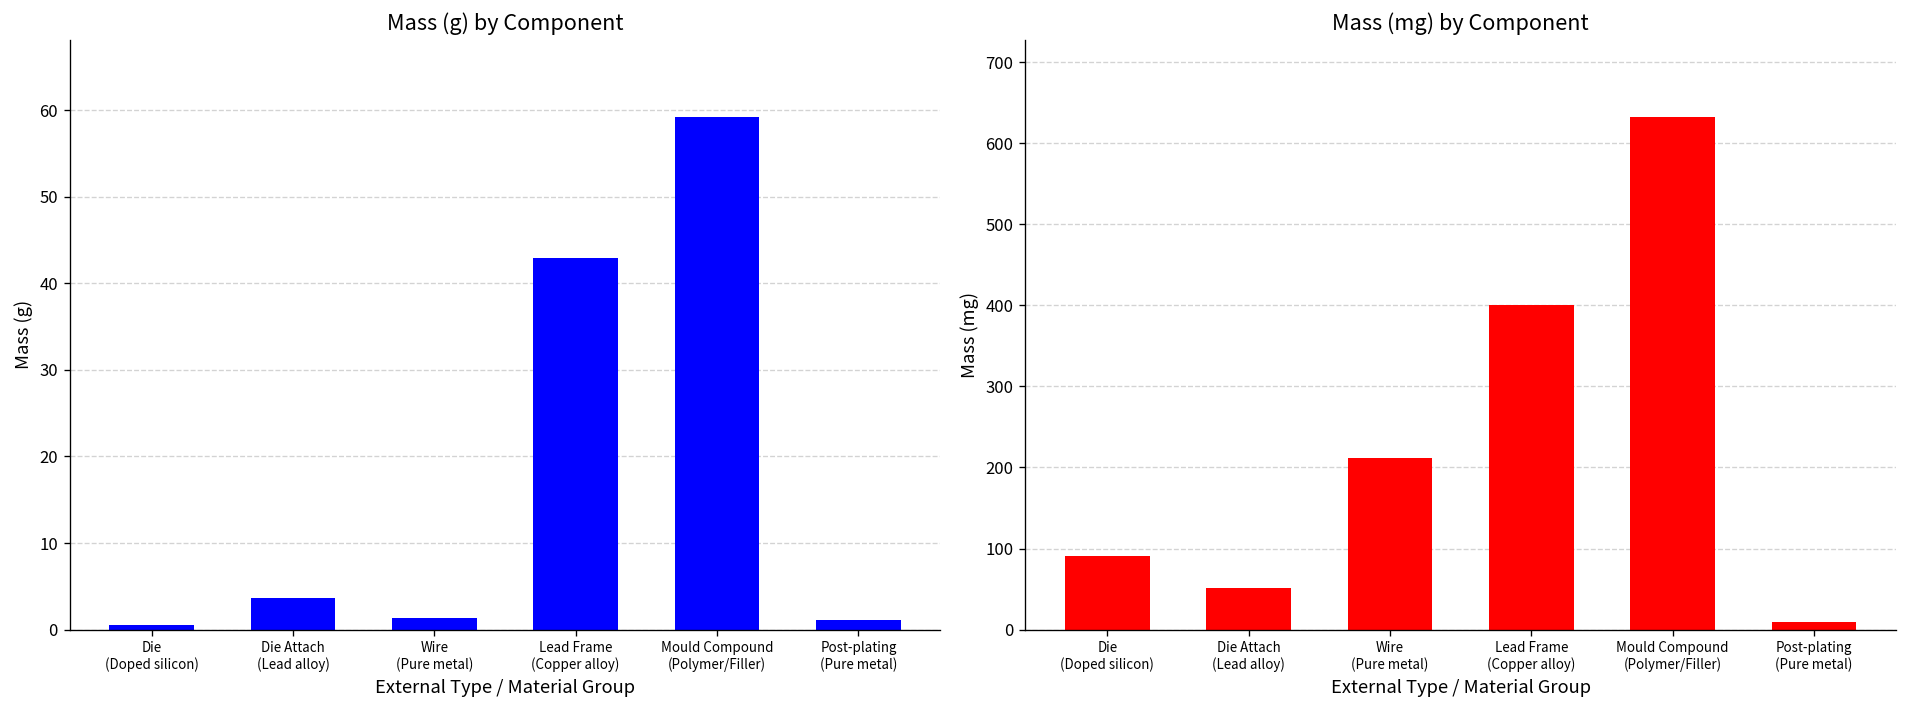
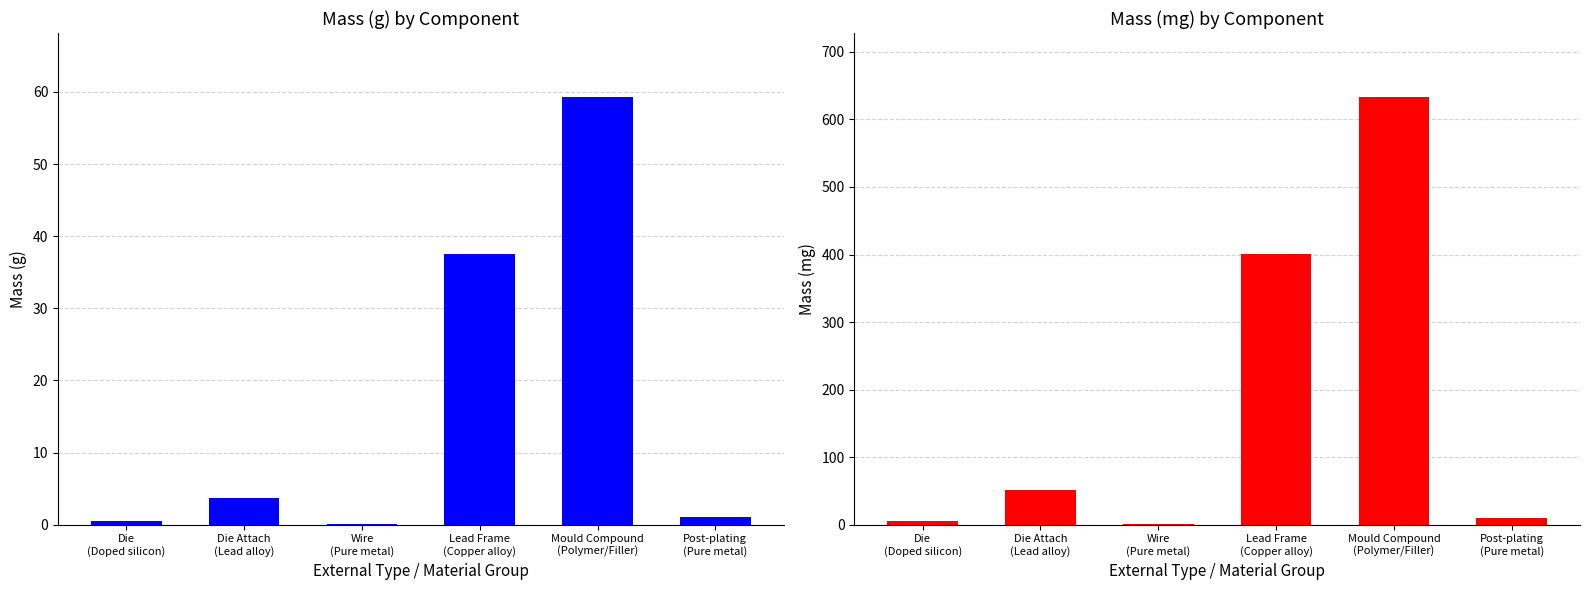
Mass (g) by Component, Wire (Pure metal): 1 -> 0
Mass (g) by Component, Lead Frame (Copper alloy): 43 -> 38
Mass (mg) by Component, Die (Doped silicon): 90 -> 10
Mass (mg) by Component, Wire (Pure metal): 210 -> 0
